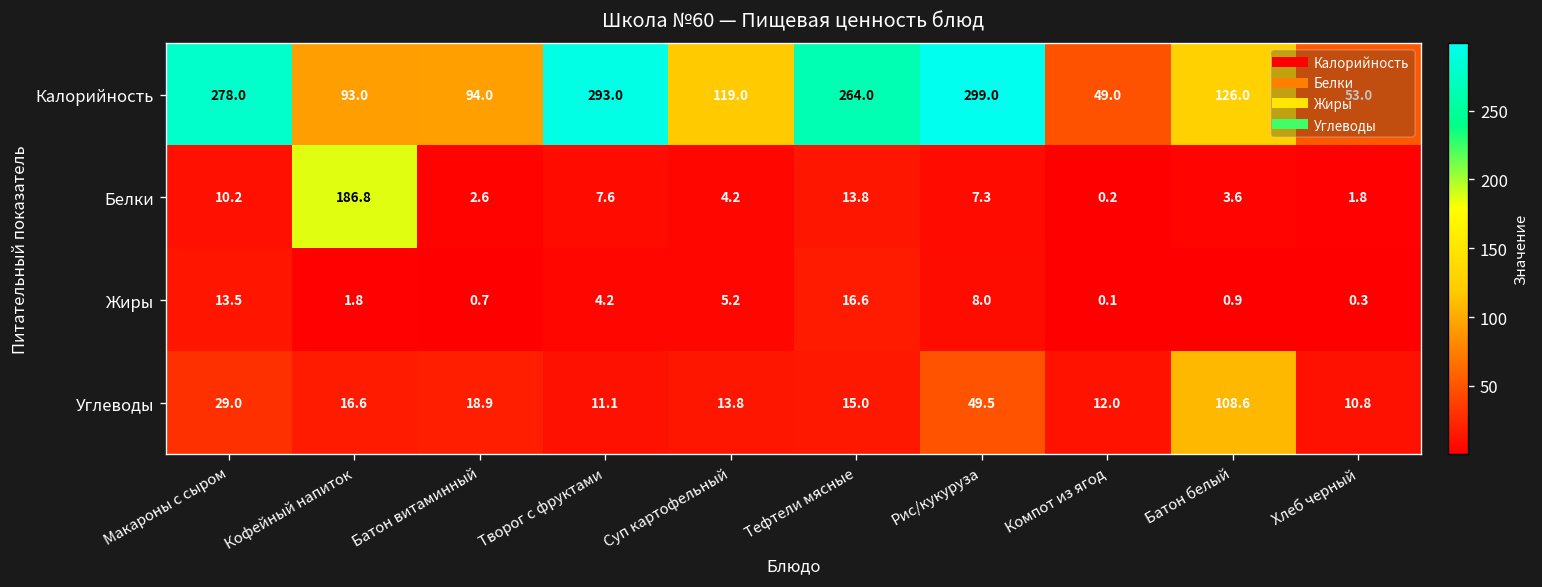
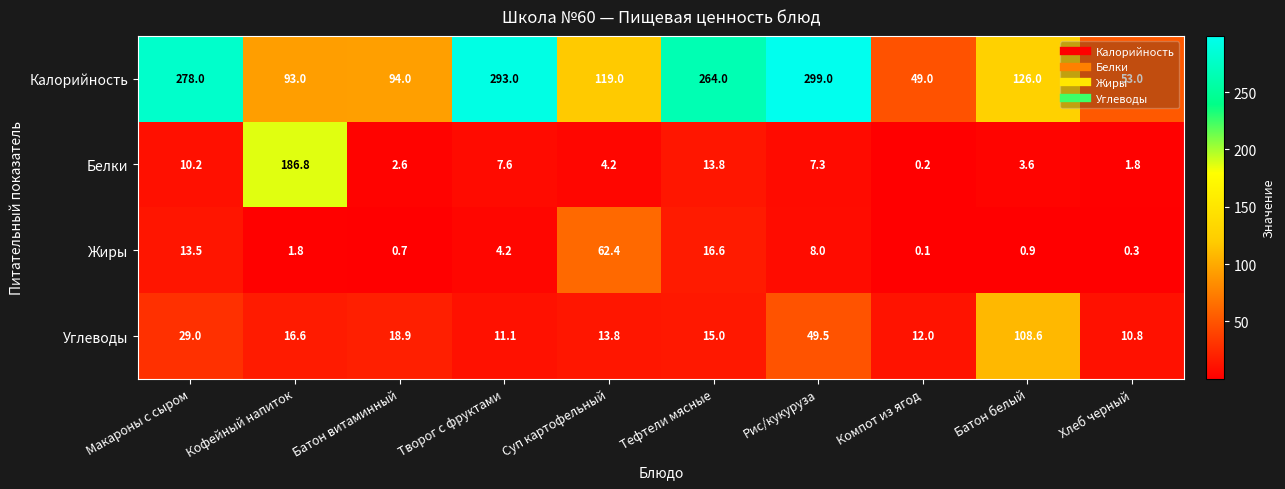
Жиры, Суп картофельный: 5.2 -> 62.4
